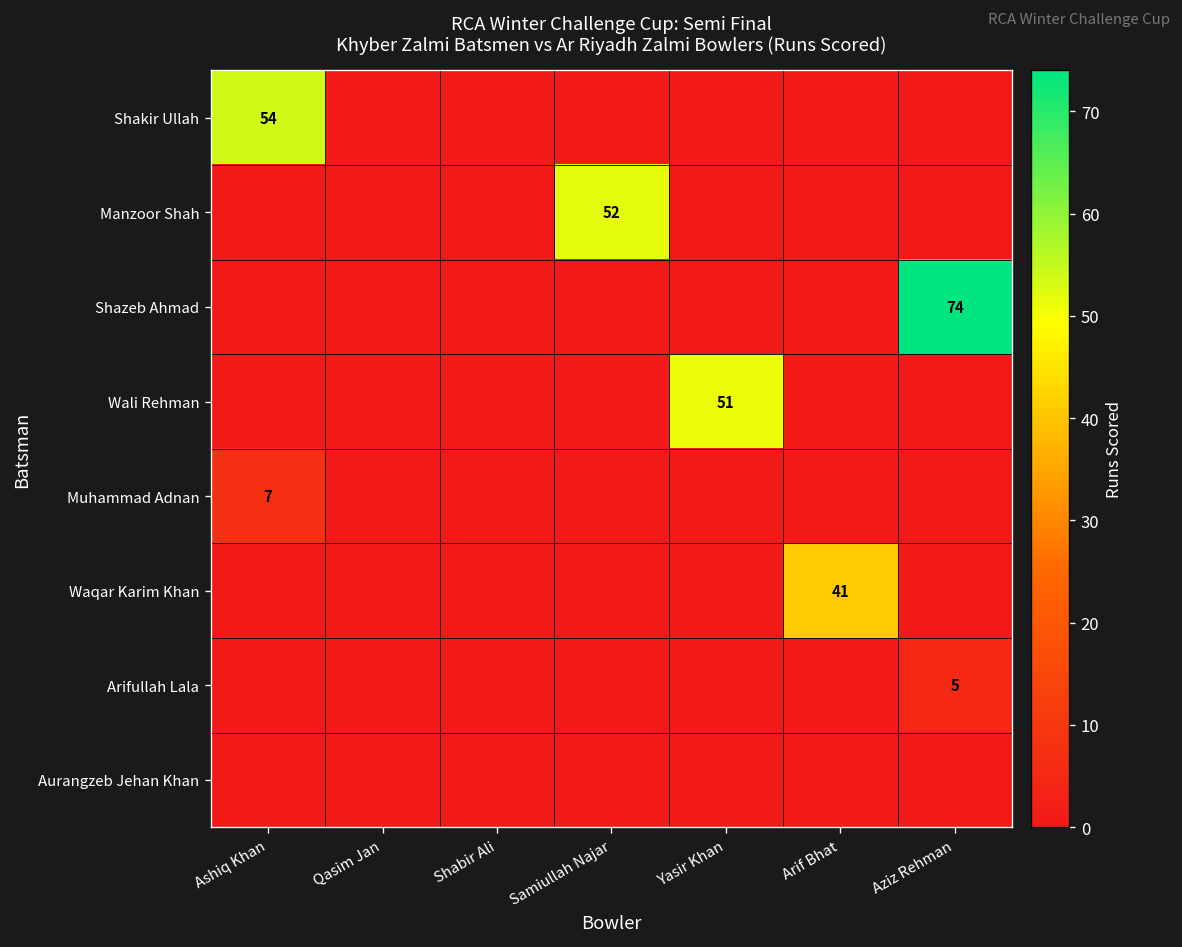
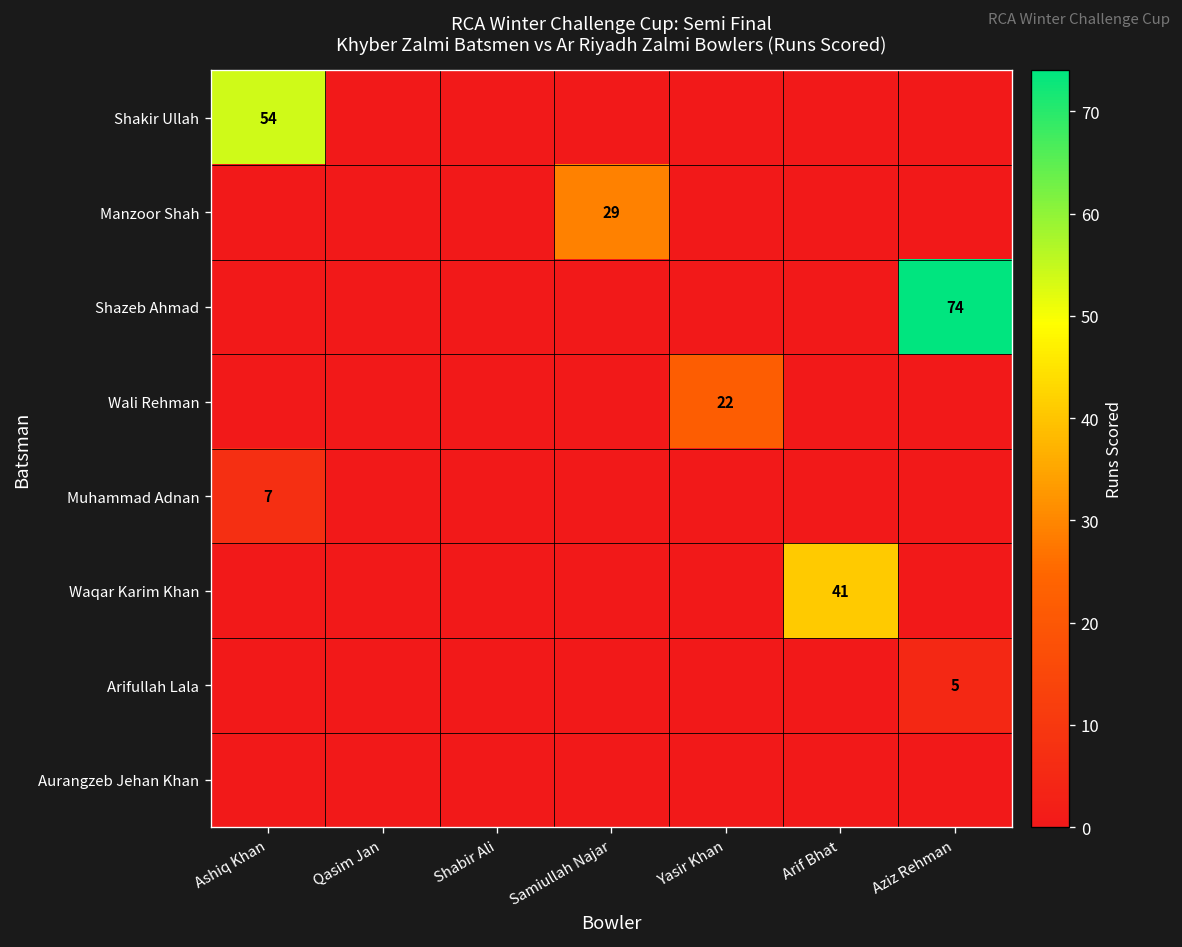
Manzoor Shah, Samiullah Najar: 52 -> 29
Wali Rehman, Yasir Khan: 51 -> 22
